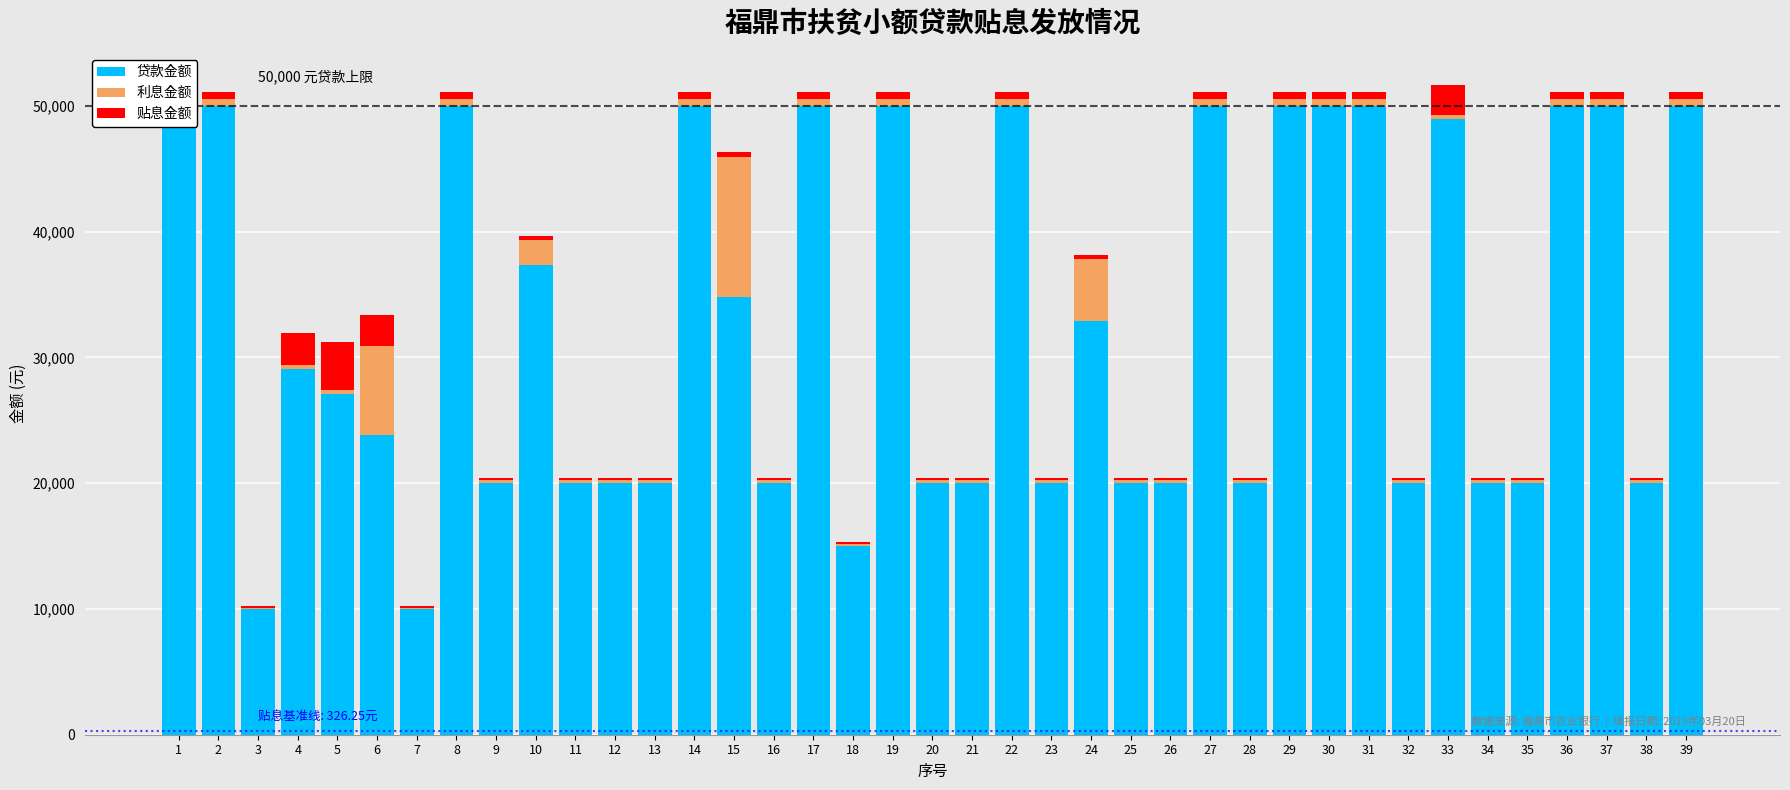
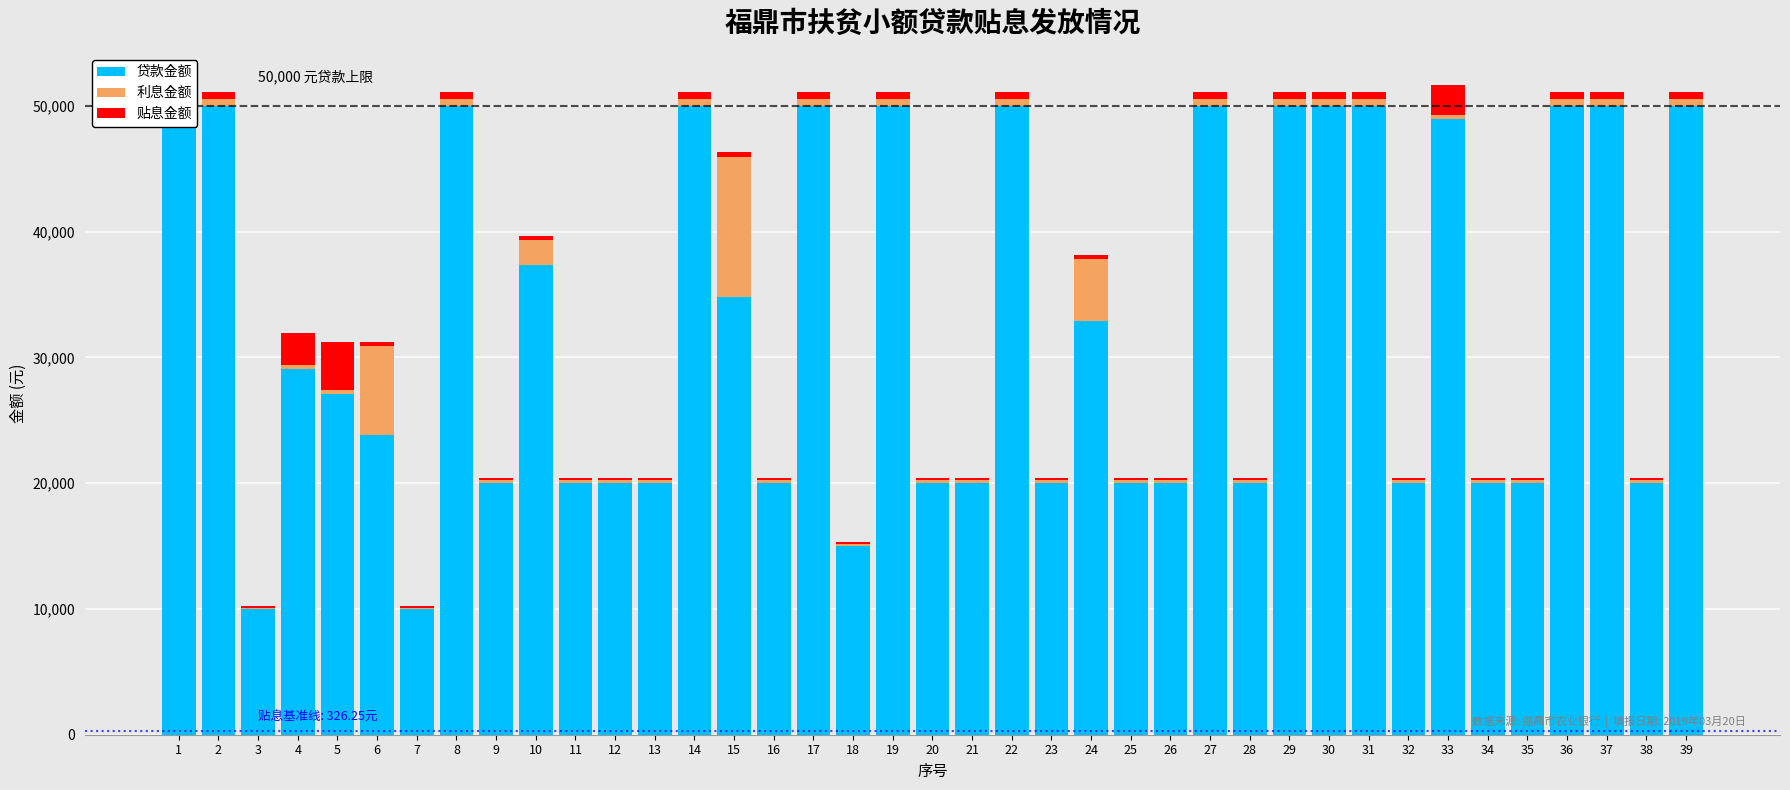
贴息金额, 6: 2,500 -> 300
